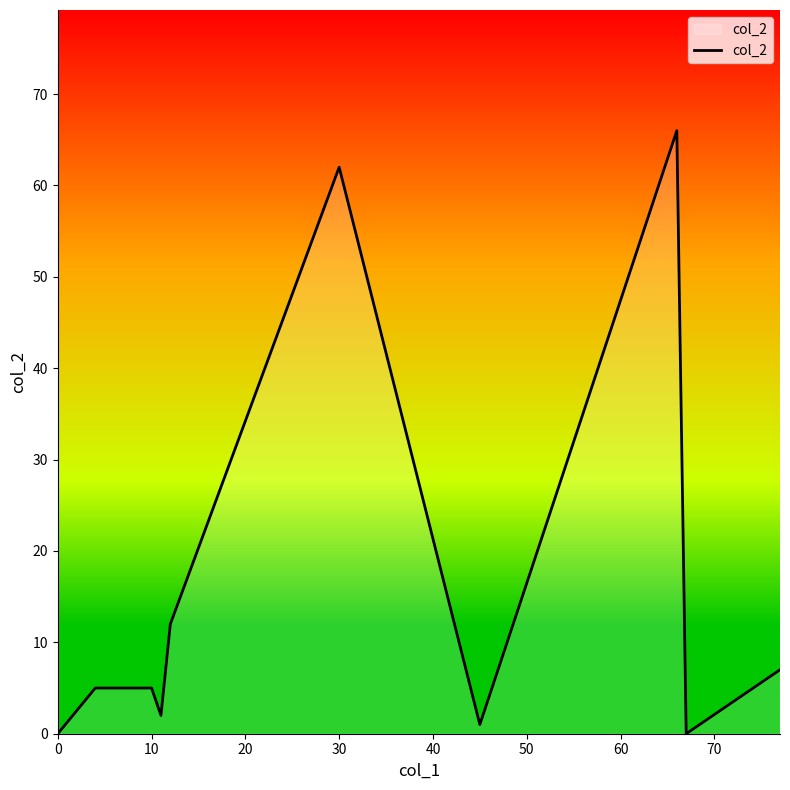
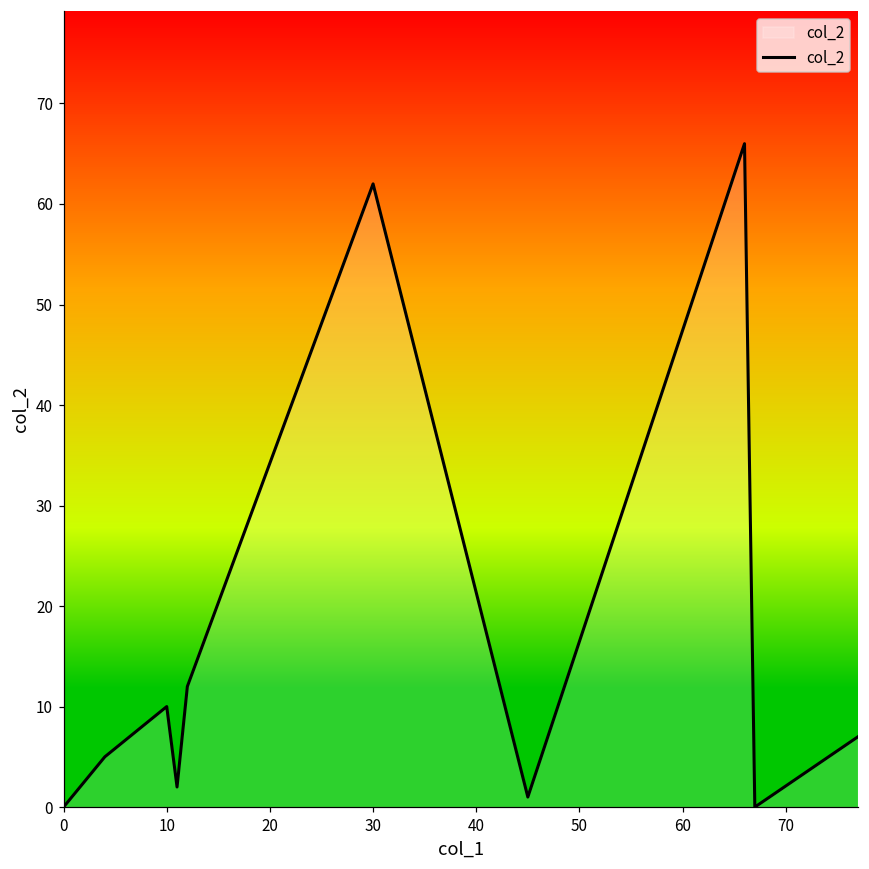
10: 5 -> 10
